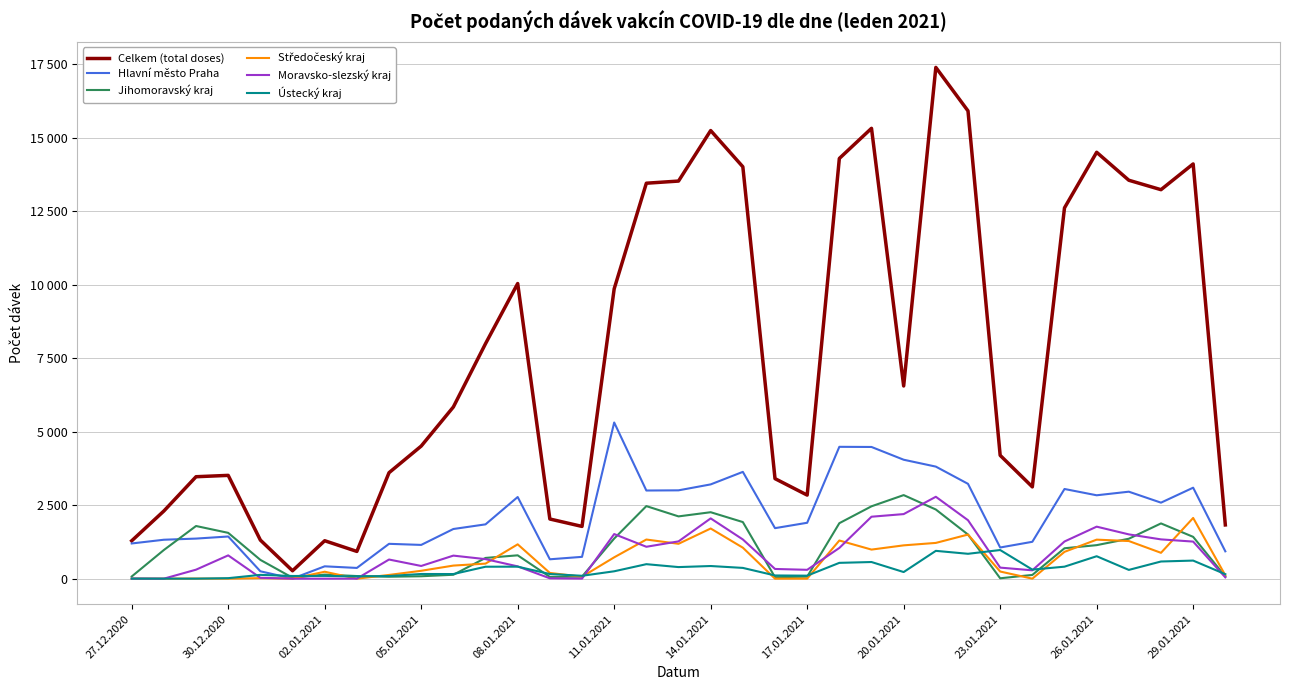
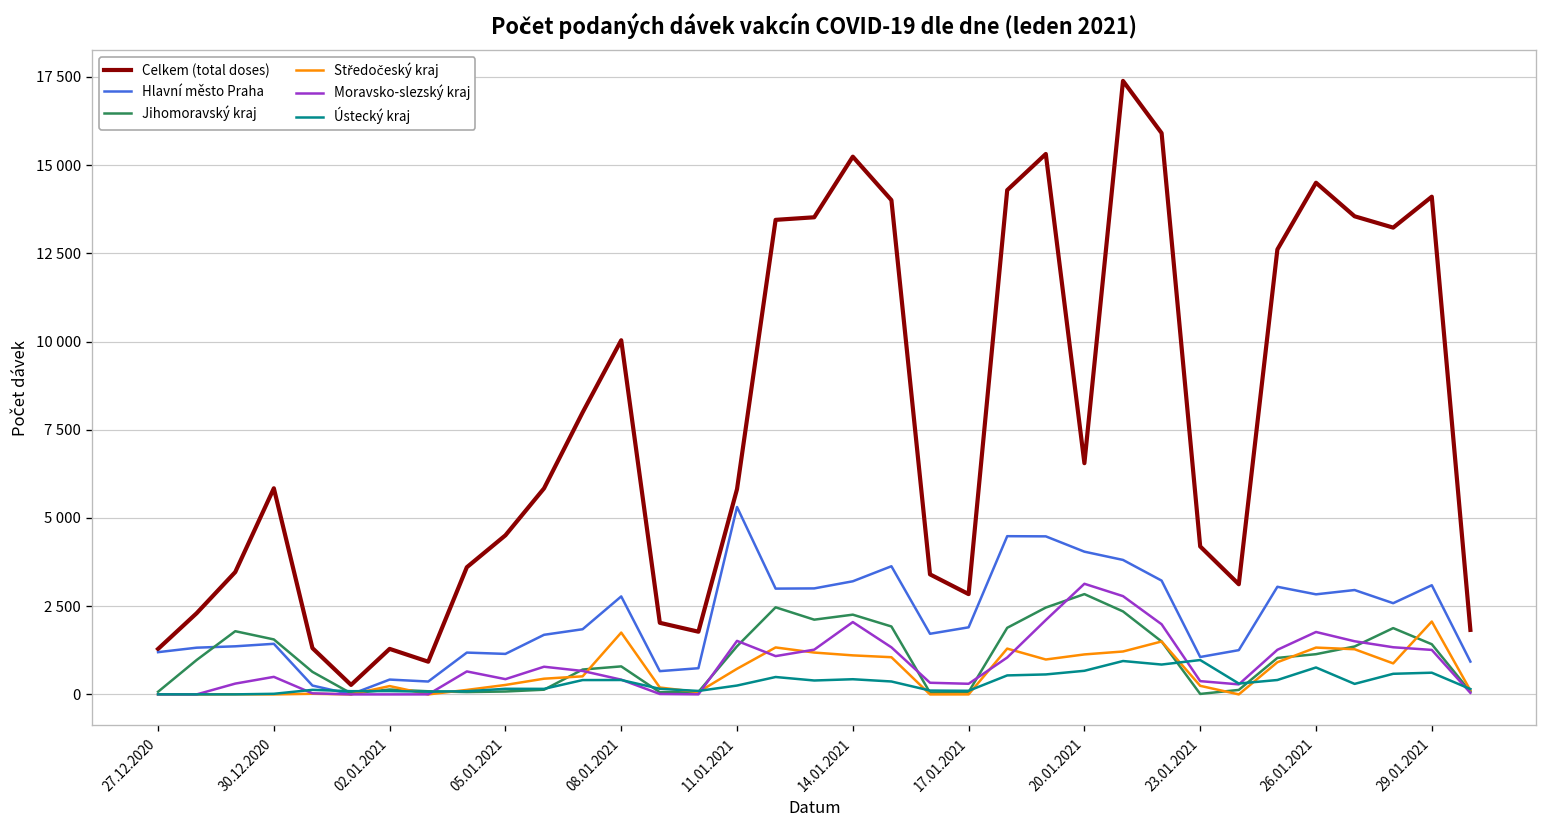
Celkem (total doses), 30.12.2020: 3500 -> 5800
Moravsko-slezský kraj, 30.12.2020: 800 -> 500
Středočeský kraj, 08.01.2021: 1200 -> 1800
Celkem (total doses), 11.01.2021: 9900 -> 5800
Středočeský kraj, 14.01.2021: 1700 -> 1100
Moravsko-slezský kraj, 20.01.2021: 2200 -> 3100
Ústecký kraj, 20.01.2021: 200 -> 700
